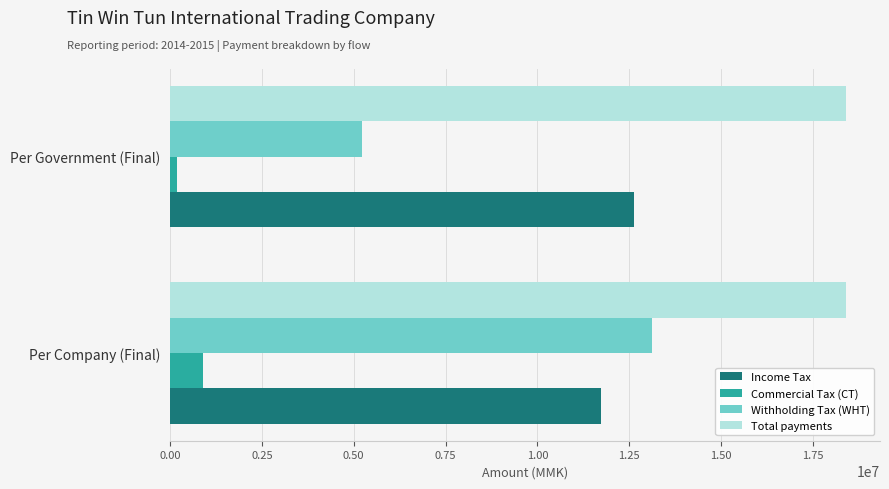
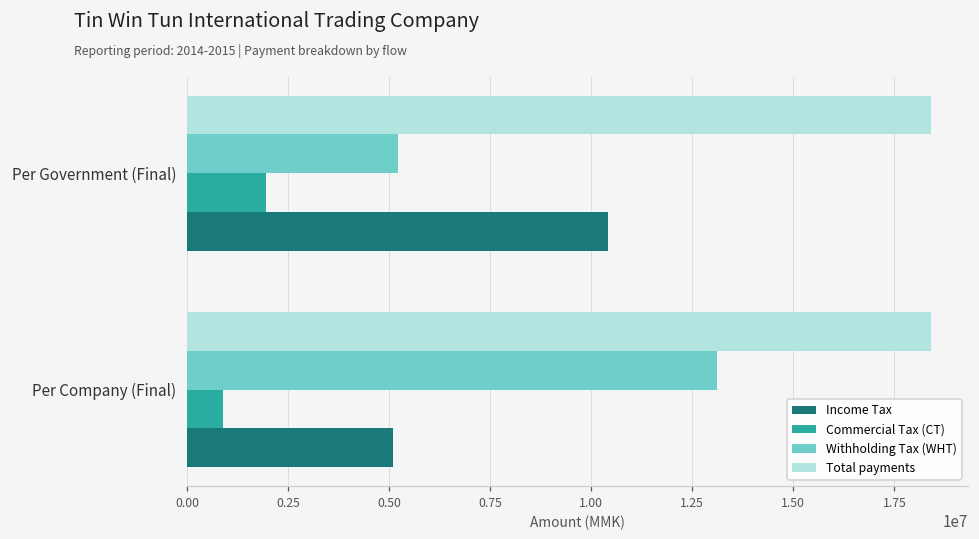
Commercial Tax (CT), Per Government (Final): 200000 -> 2000000
Income Tax, Per Government (Final): 12600000 -> 10400000
Income Tax, Per Company (Final): 11700000 -> 5100000
